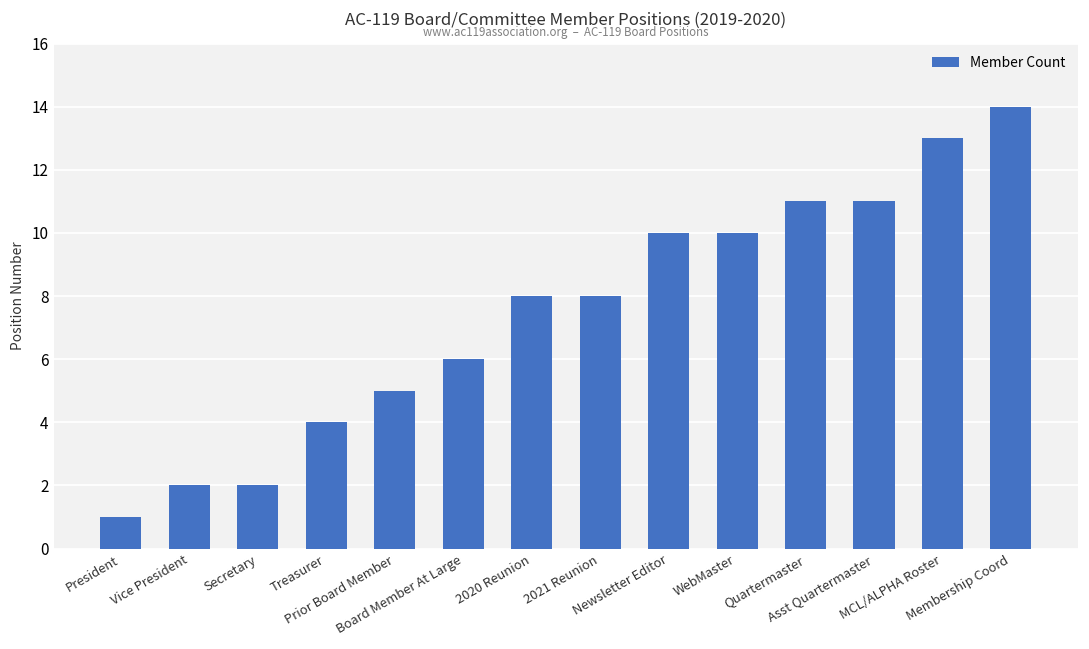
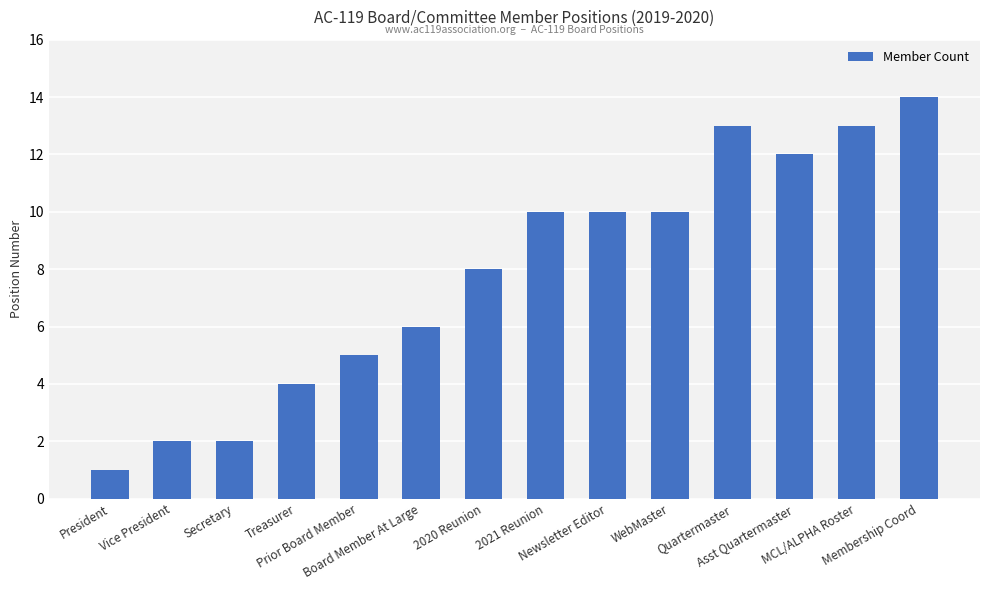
2021 Reunion: 8 -> 10
Quartermaster: 11 -> 13
Asst Quartermaster: 11 -> 12
